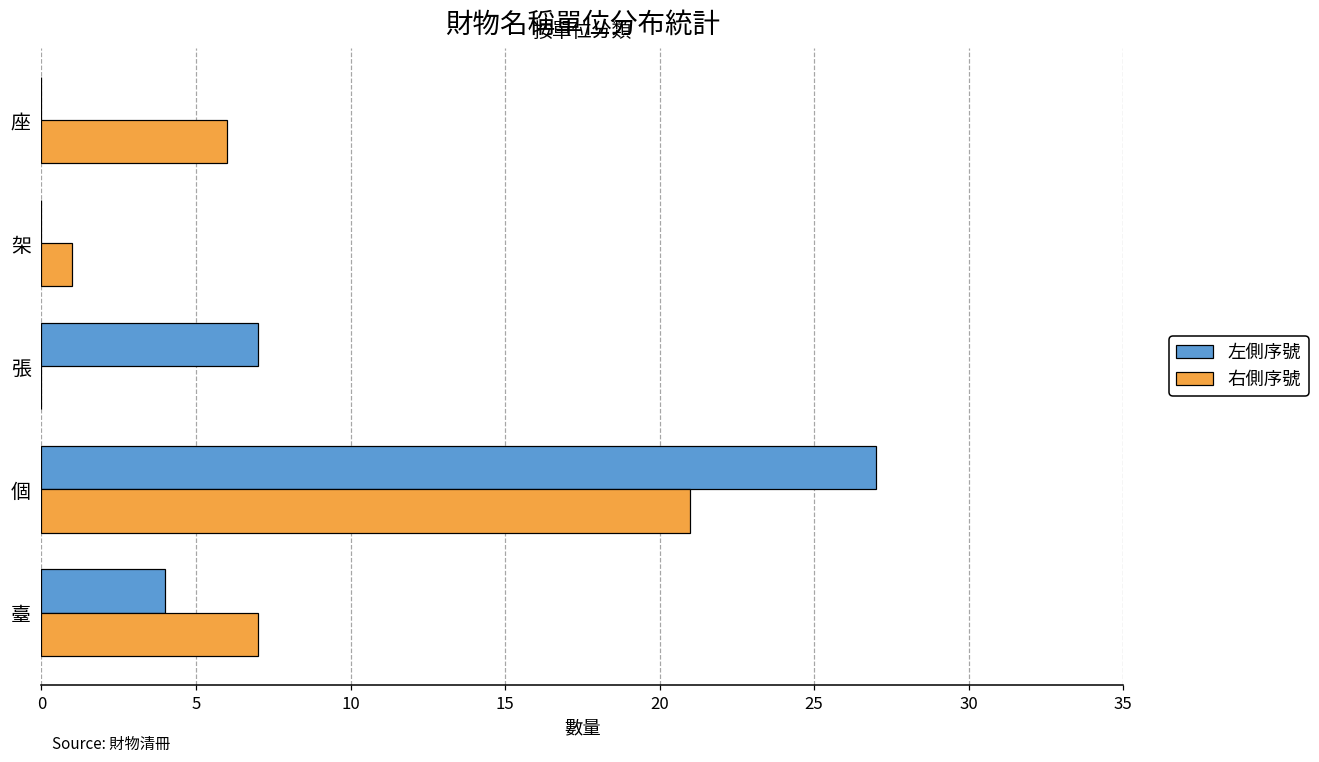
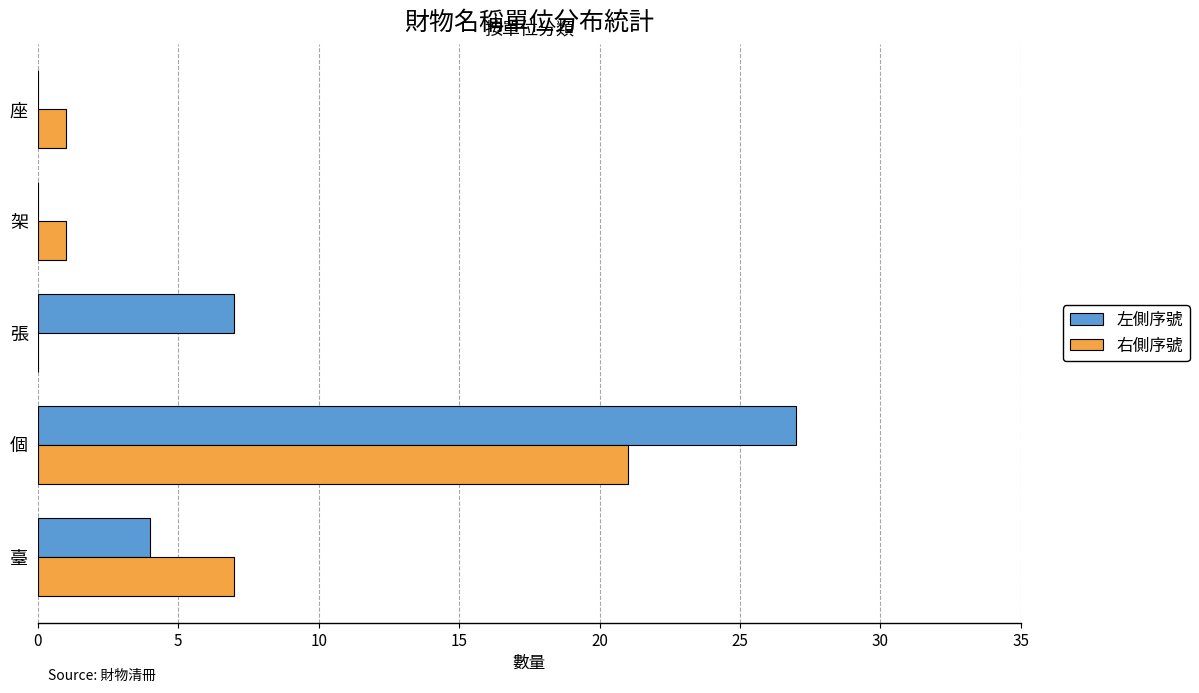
右側序號, 座: 6 -> 1
